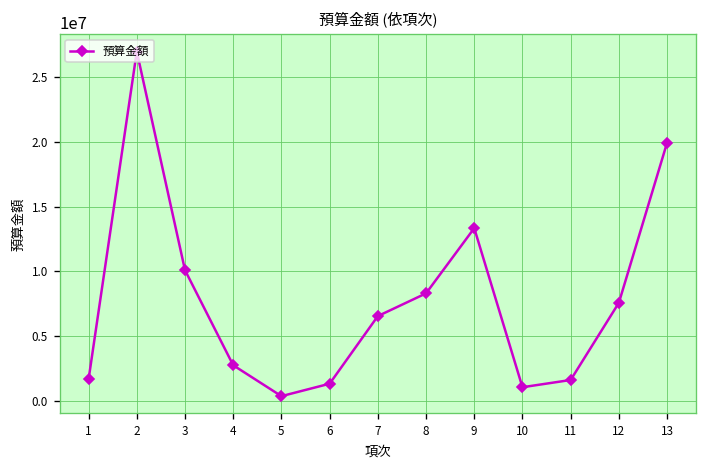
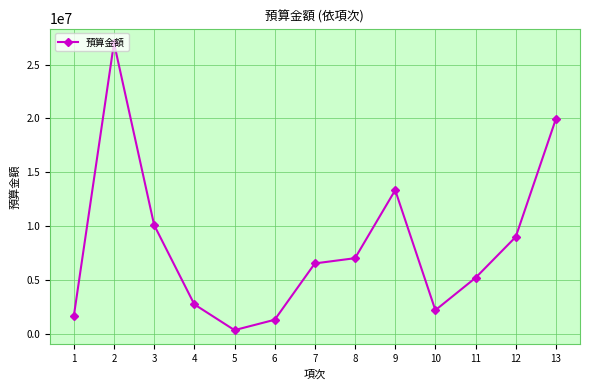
8: 8300000 -> 7000000
10: 1000000 -> 2200000
11: 1600000 -> 5200000
12: 7600000 -> 9000000
